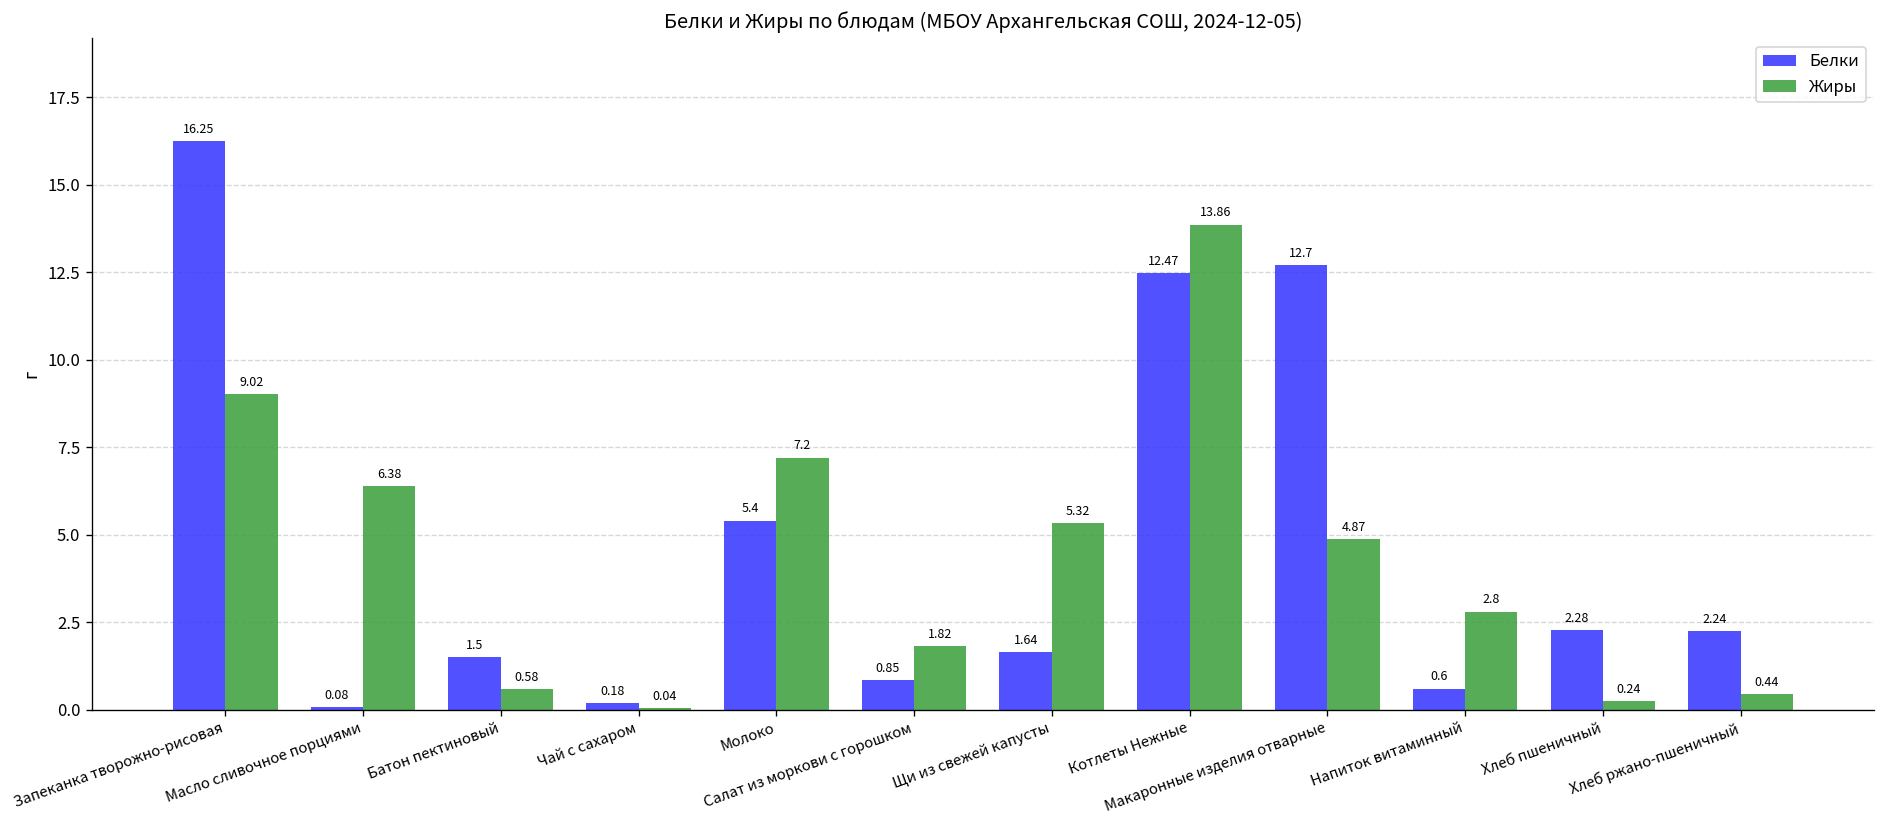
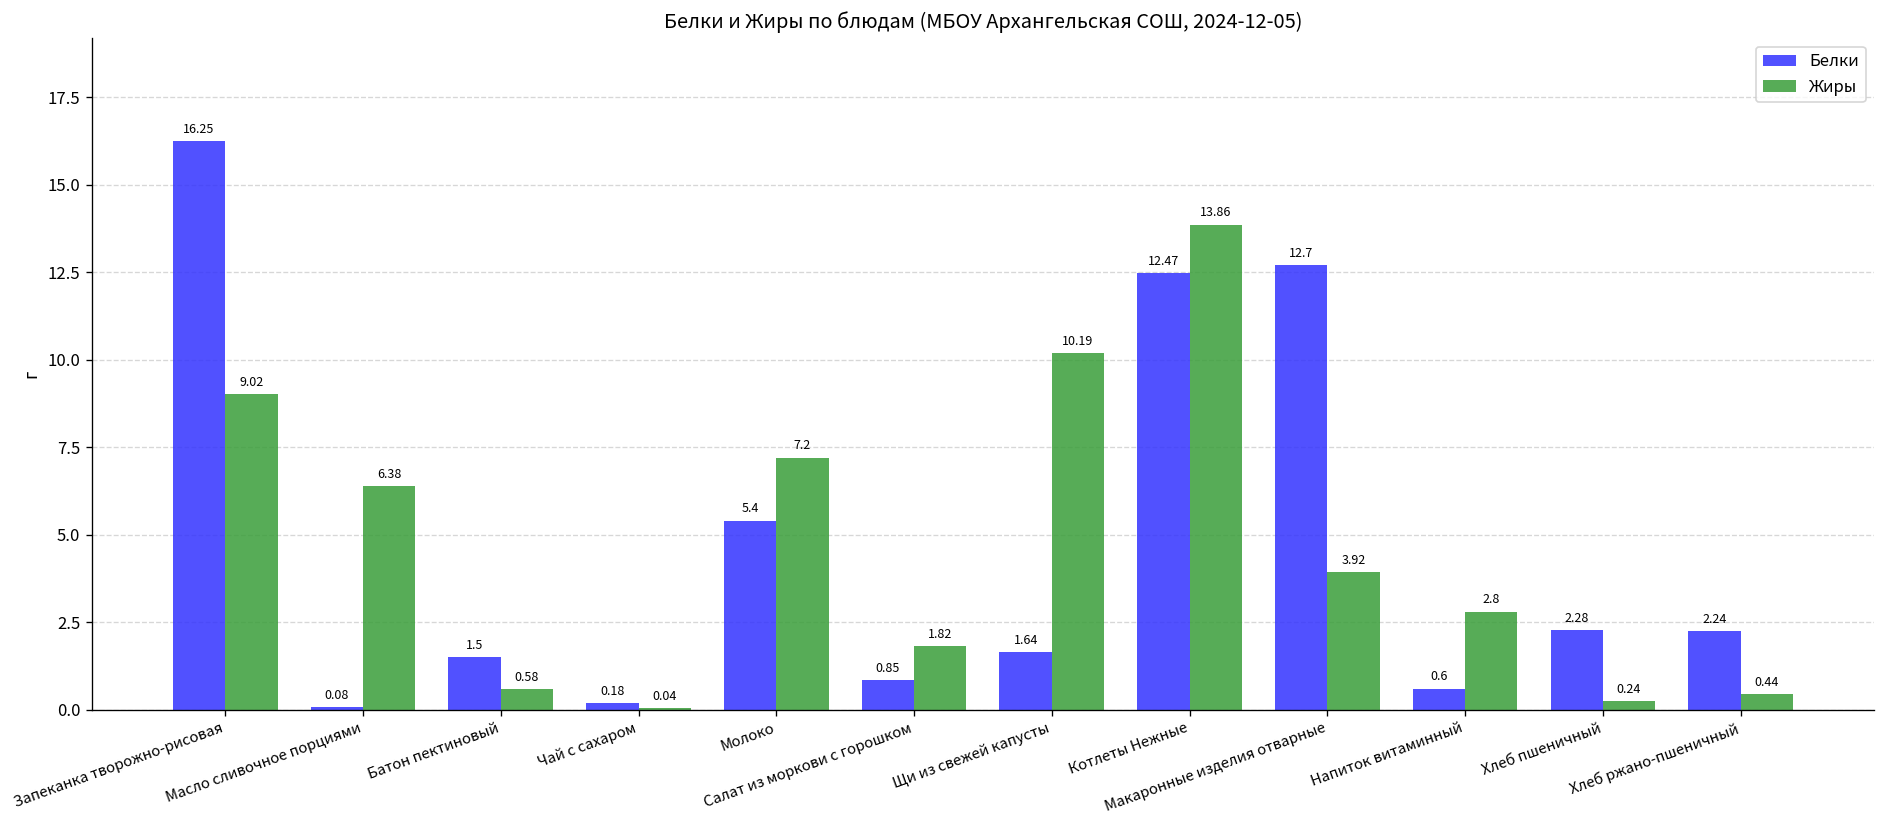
Жиры, Щи из свежей капусты: 5.32 -> 10.19
Жиры, Макаронные изделия отварные: 4.87 -> 3.92
